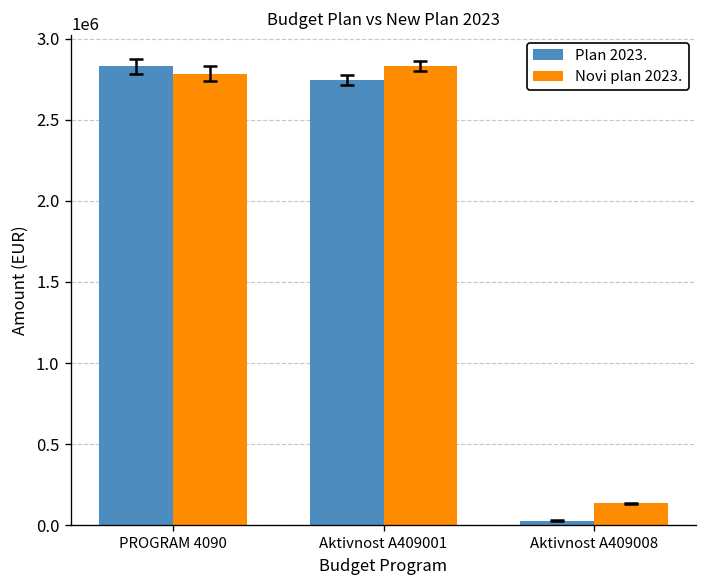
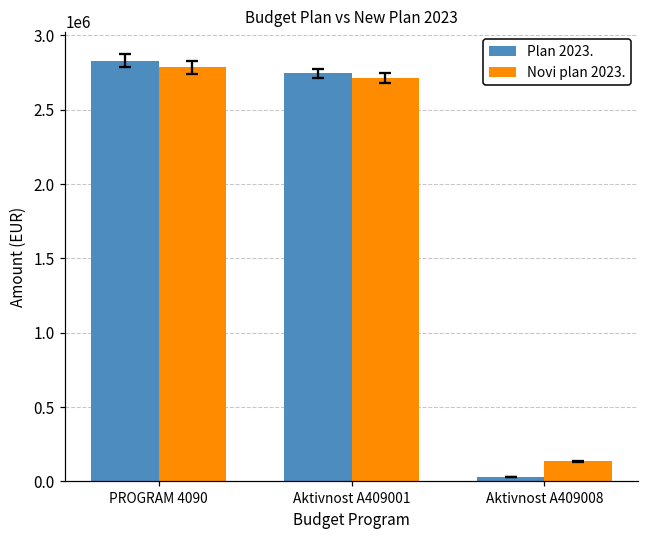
Novi plan 2023., Aktivnost A409001: 2830000 -> 2710000
